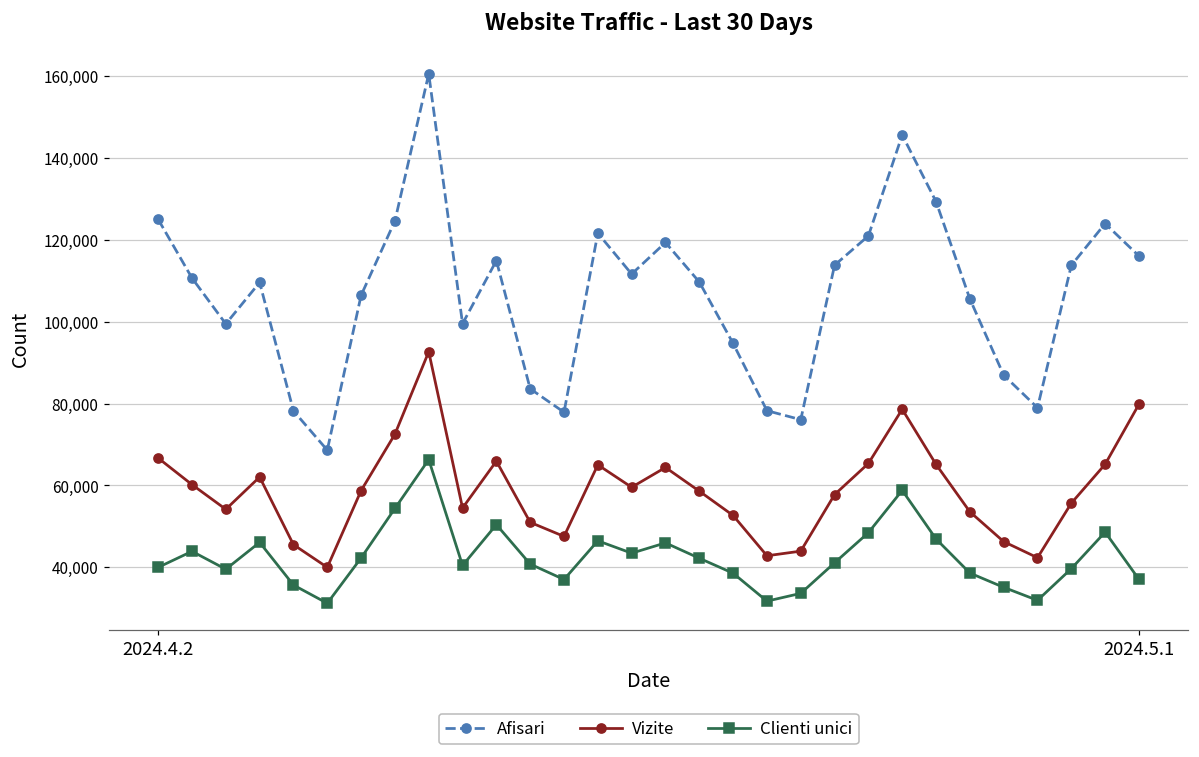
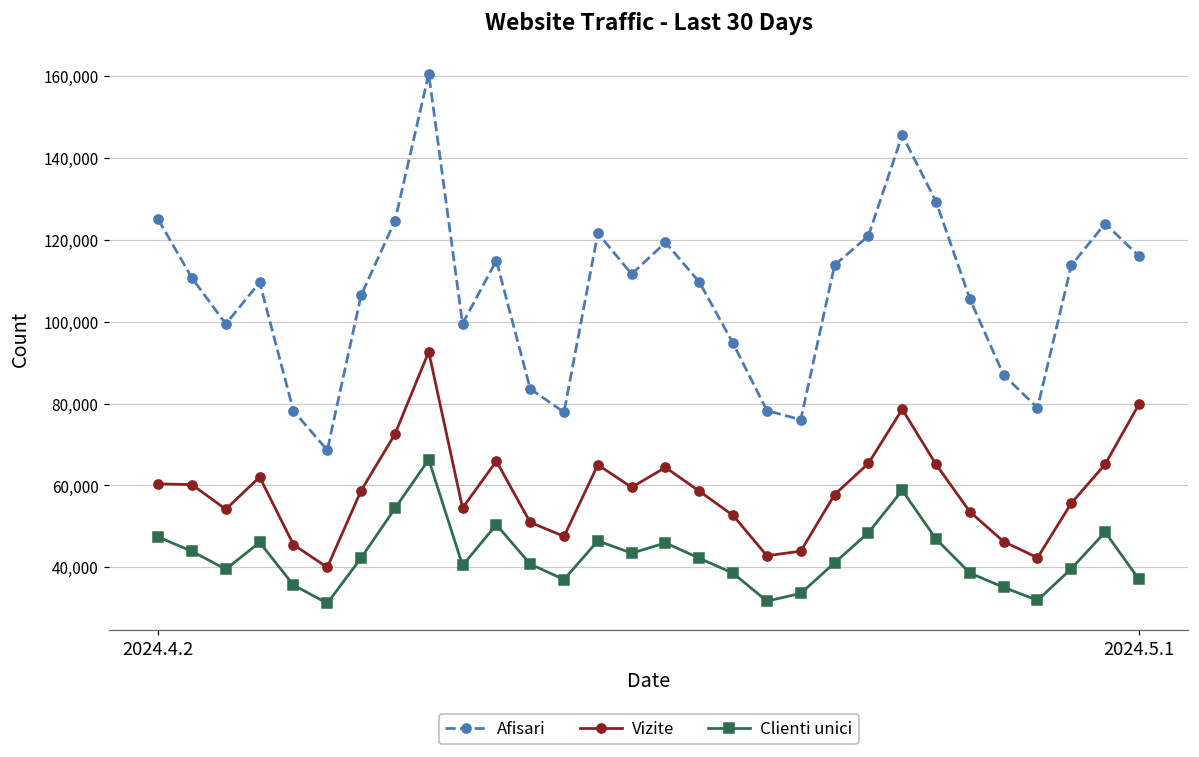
Vizite, 2024.4.2: 67,000 -> 60,000
Clienti unici, 2024.4.2: 40,000 -> 47,000
